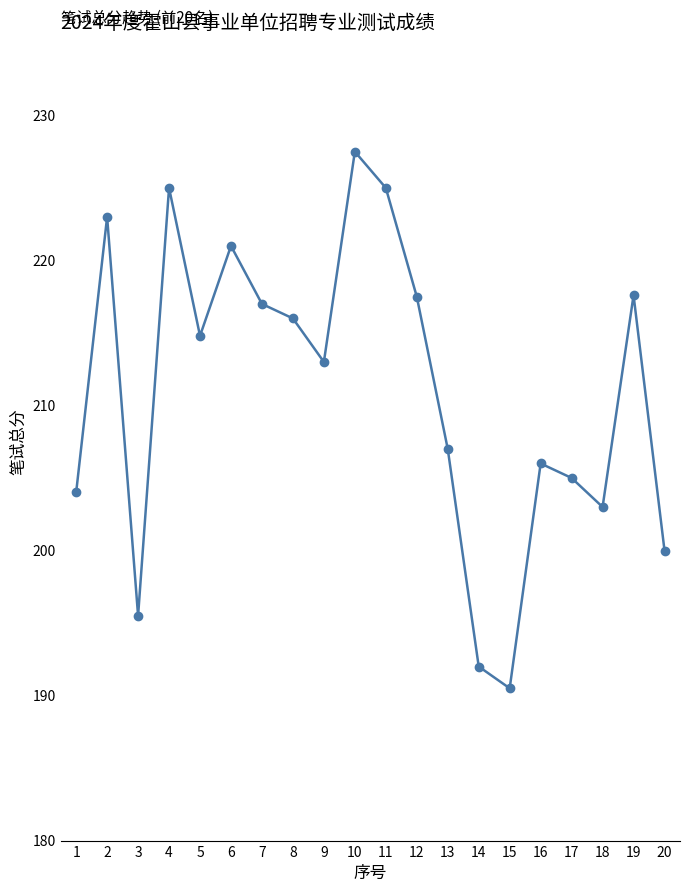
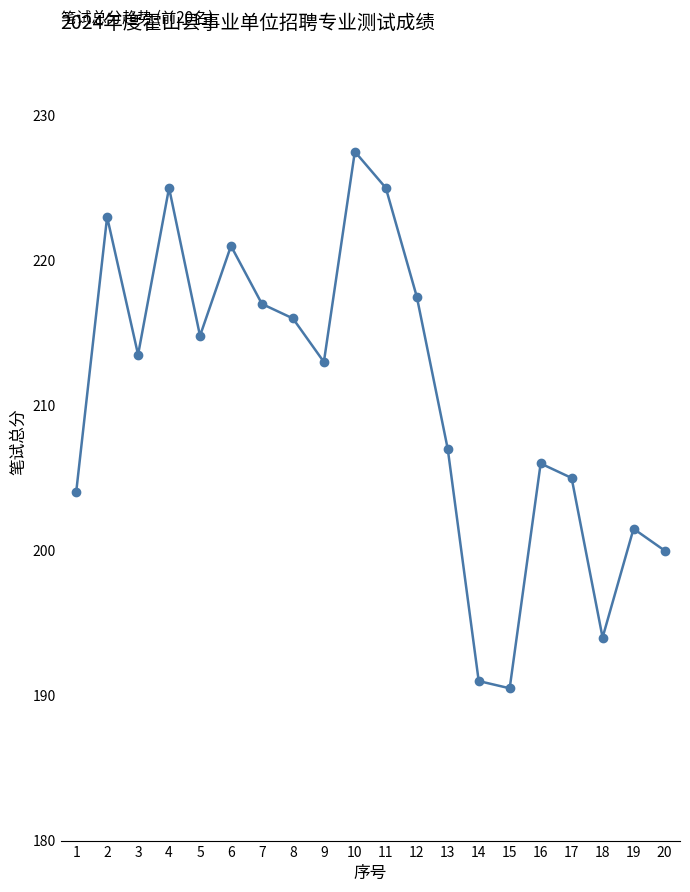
3: 195.5 -> 213.5
14: 192 -> 191
18: 203 -> 194
19: 217.6 -> 201.5
